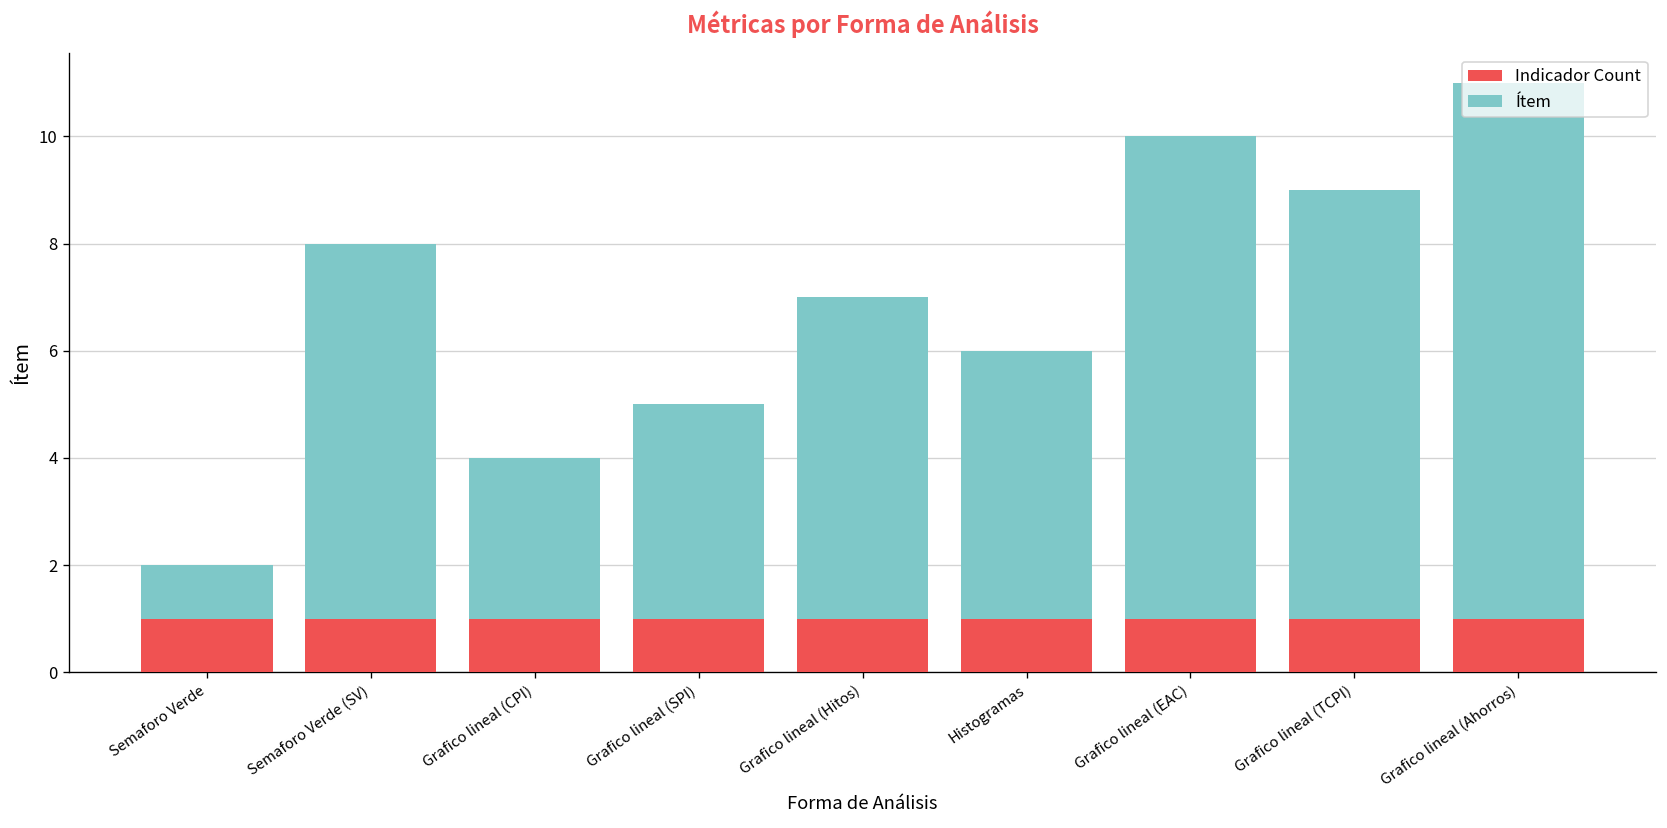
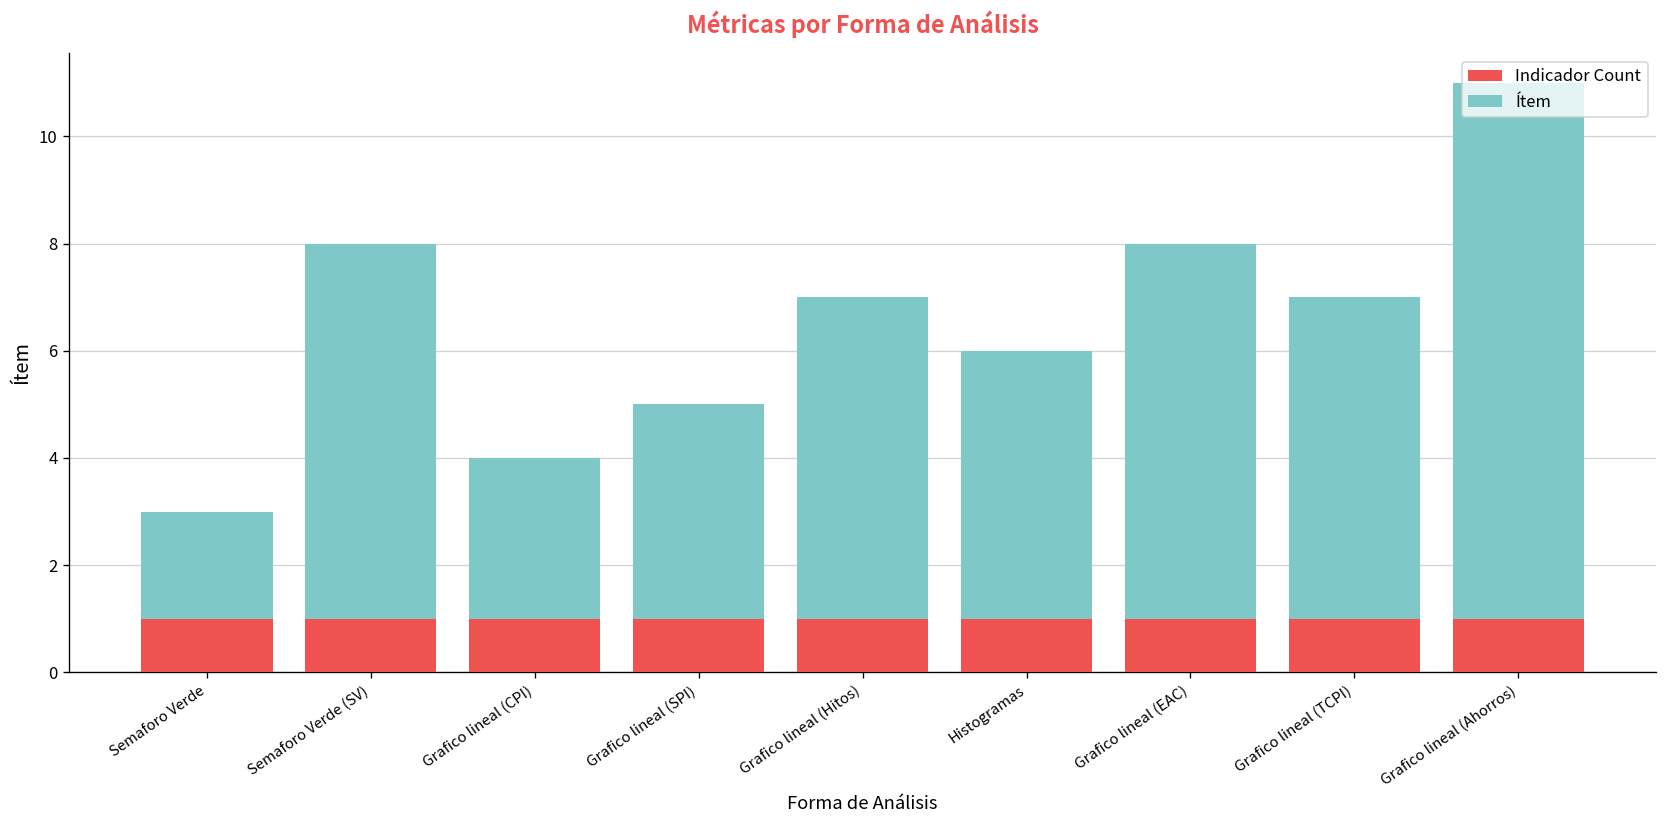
Ítem, Semaforo Verde: 1 -> 2
Ítem, Grafico lineal (EAC): 9 -> 7
Ítem, Grafico lineal (TCPI): 8 -> 6
